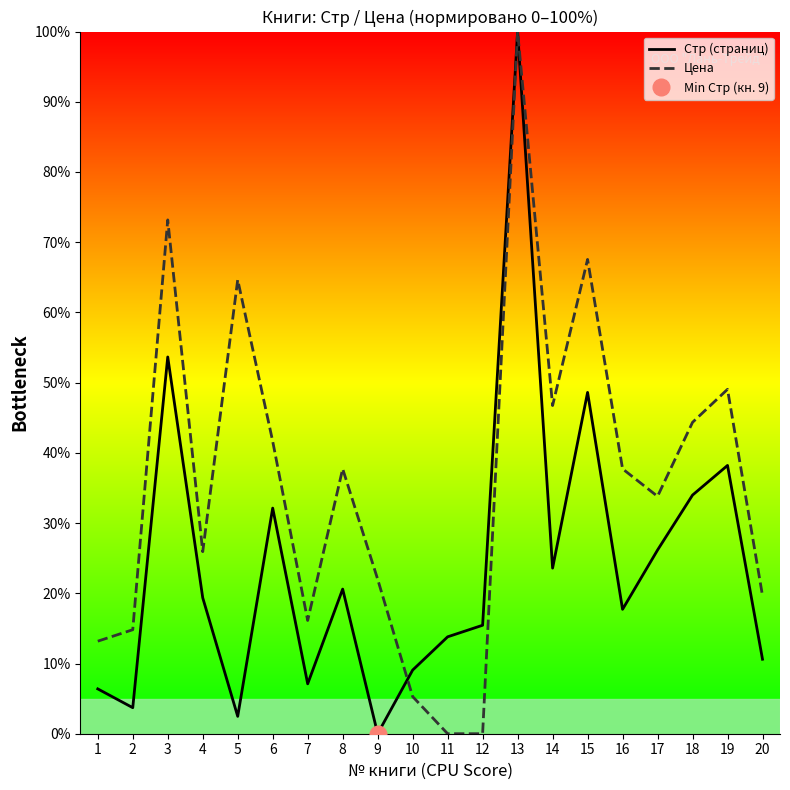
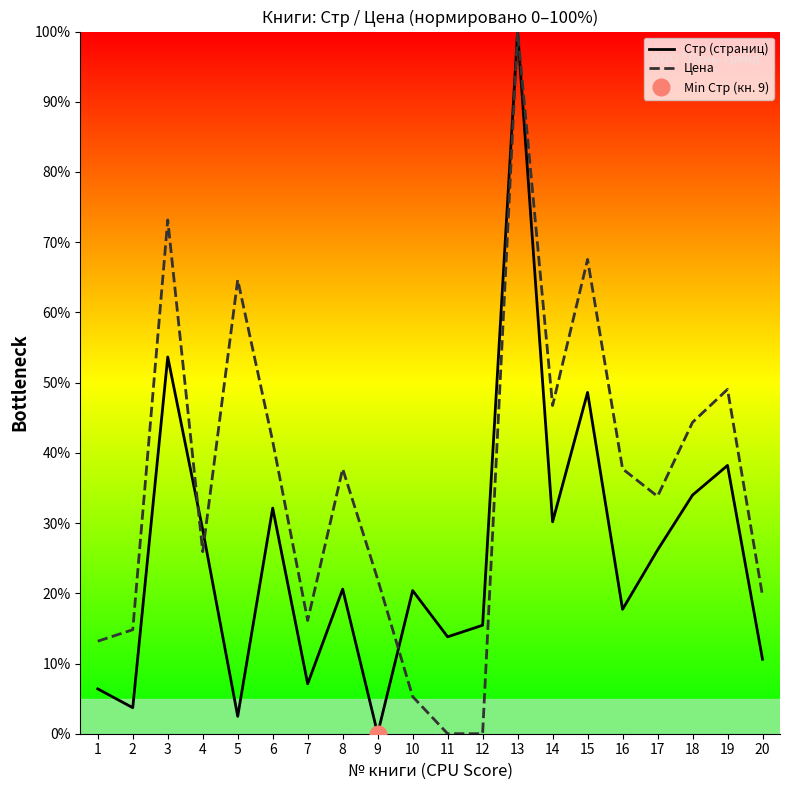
Стр (страниц), 4: 19% -> 29%
Стр (страниц), 10: 9% -> 20%
Стр (страниц), 14: 24% -> 30%
